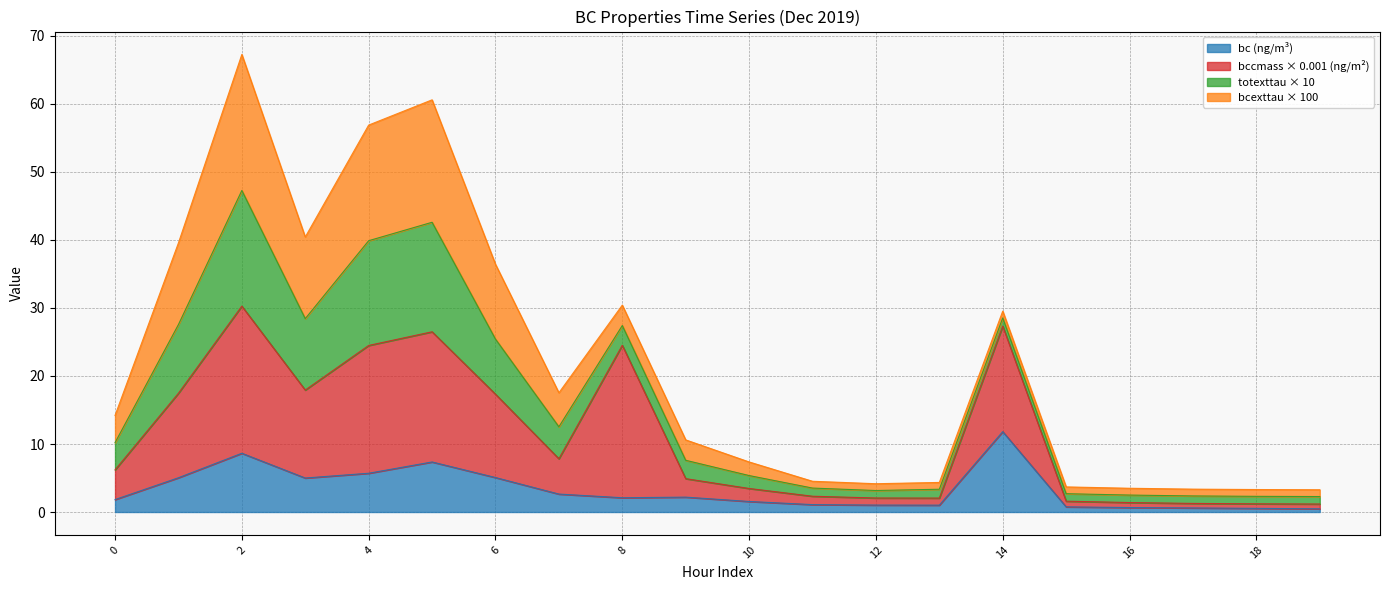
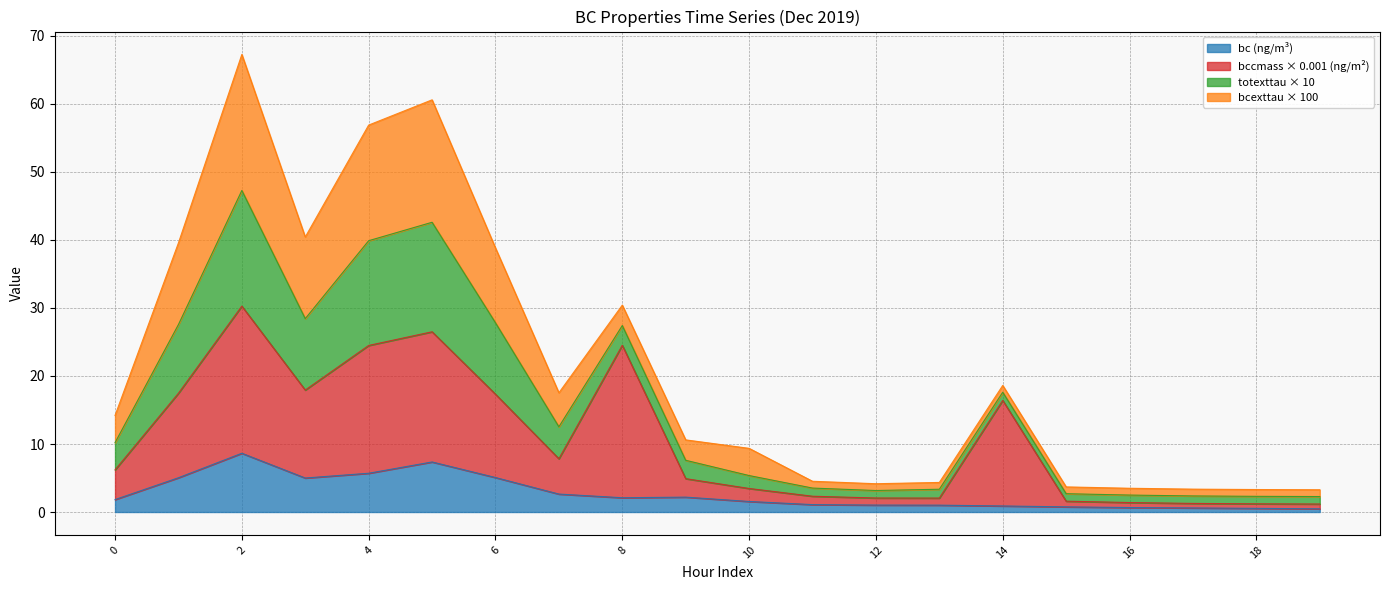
totexttau × 10, 6: 8 -> 11
bcexttau × 100, 10: 2 -> 4
bc (ng/m³), 14: 12 -> 1
